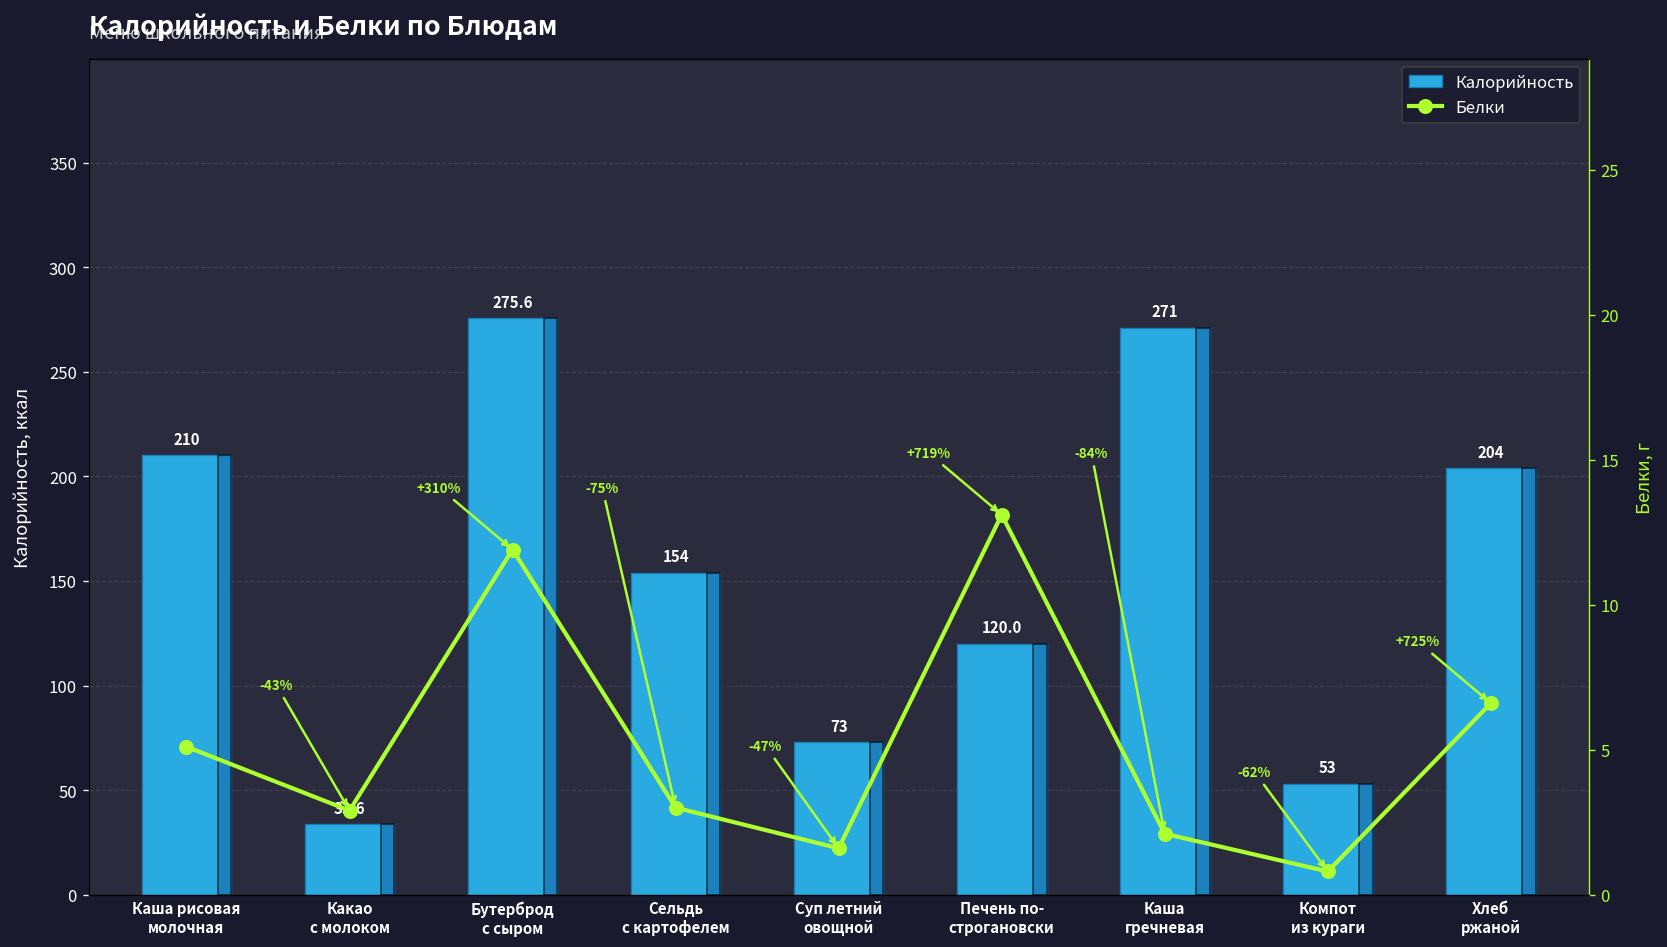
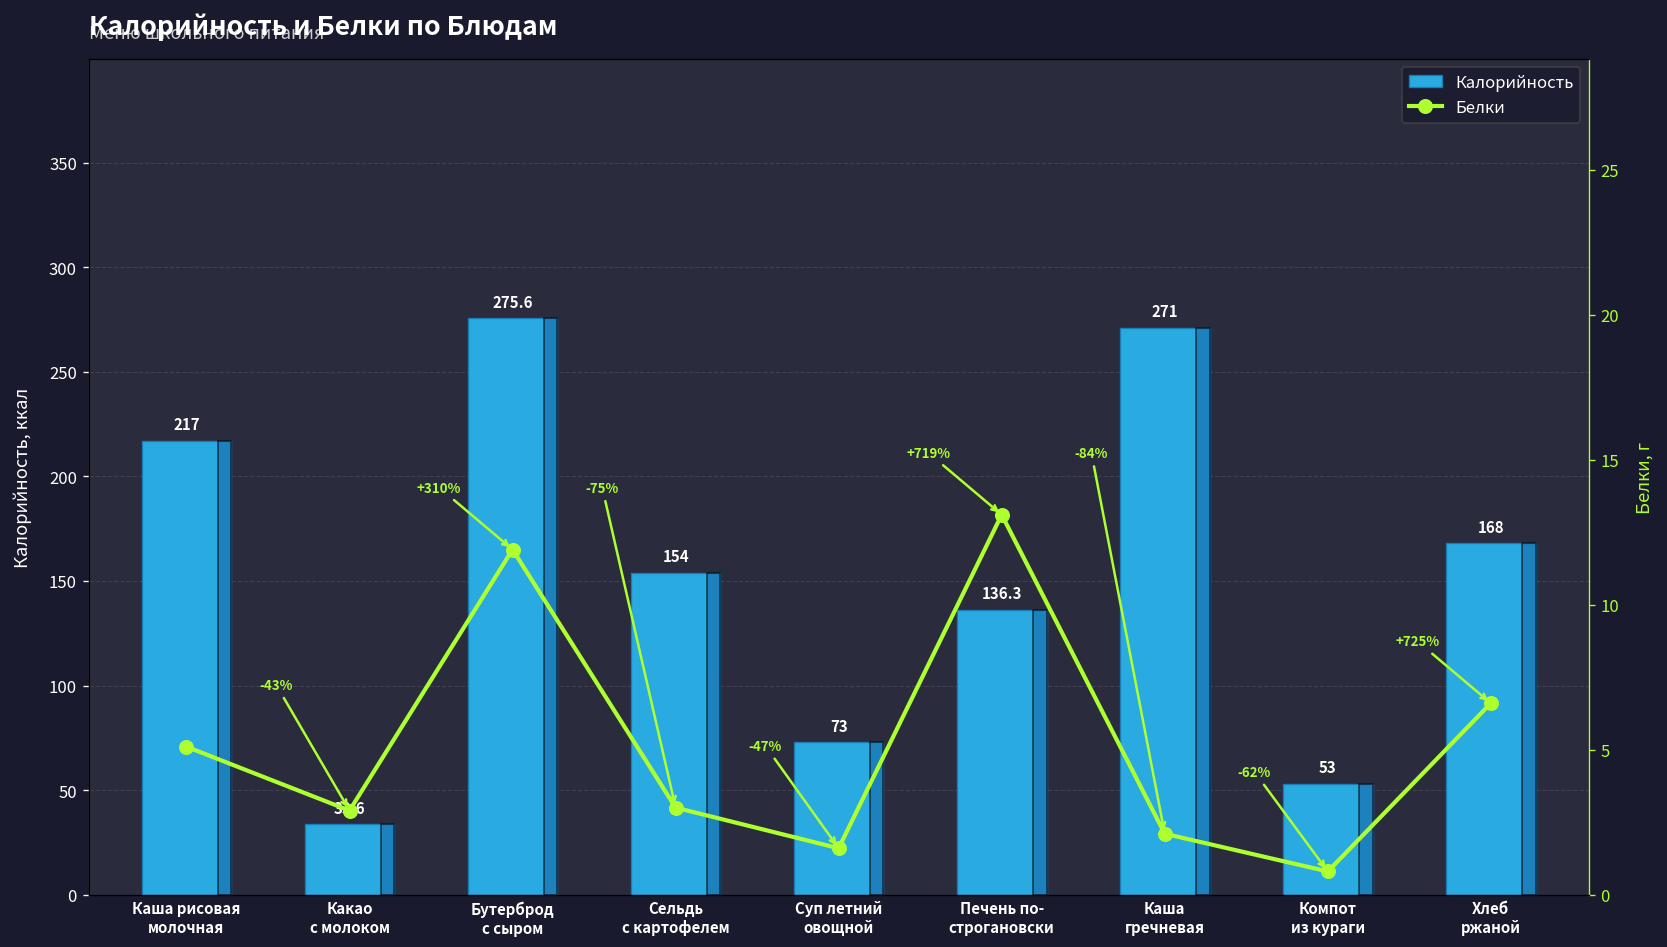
Калорийность, Каша рисовая молочная: 210 -> 217
Калорийность, Печень по- строгановски: 120.0 -> 136.3
Калорийность, Хлеб ржаной: 204 -> 168
